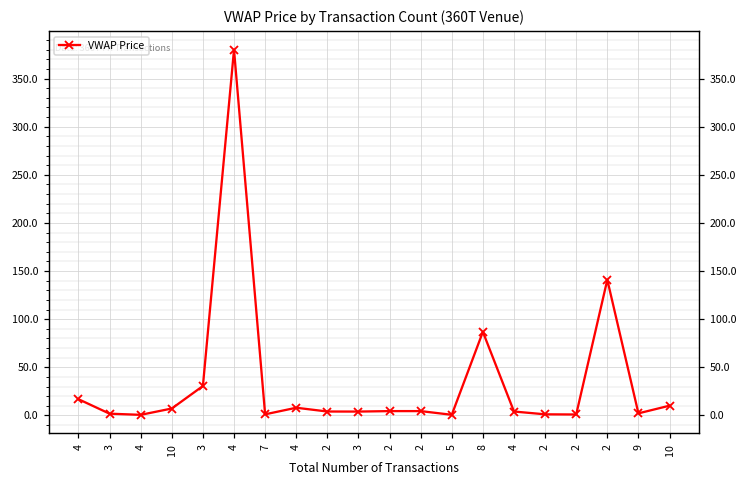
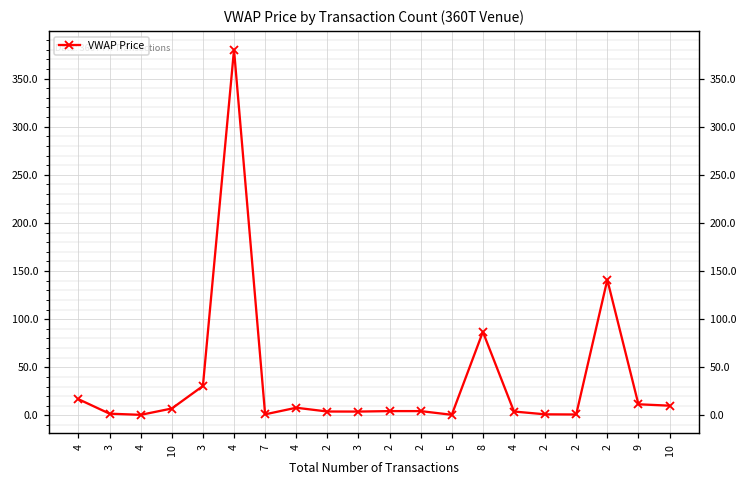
9: 0 -> 10
